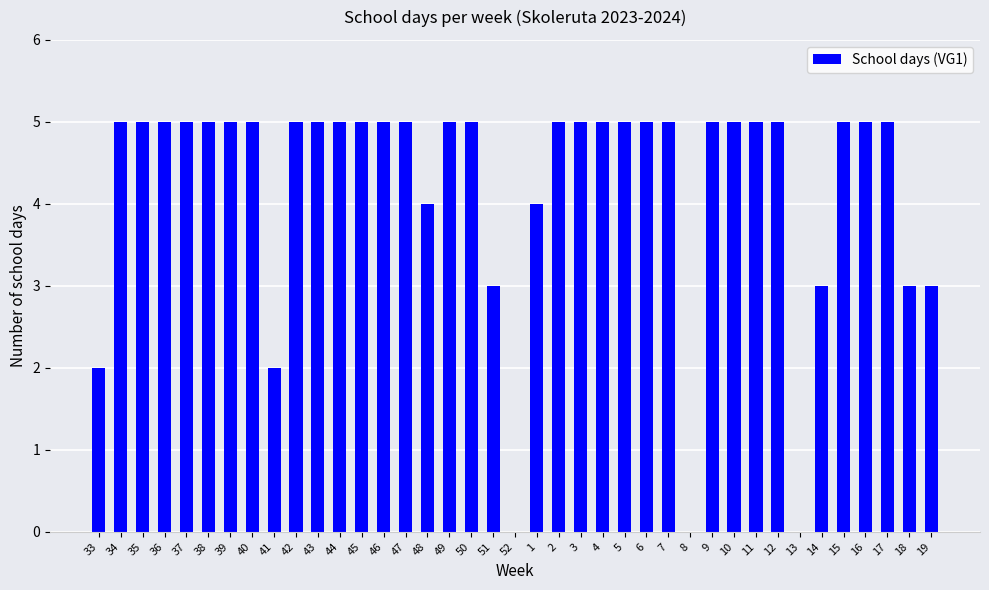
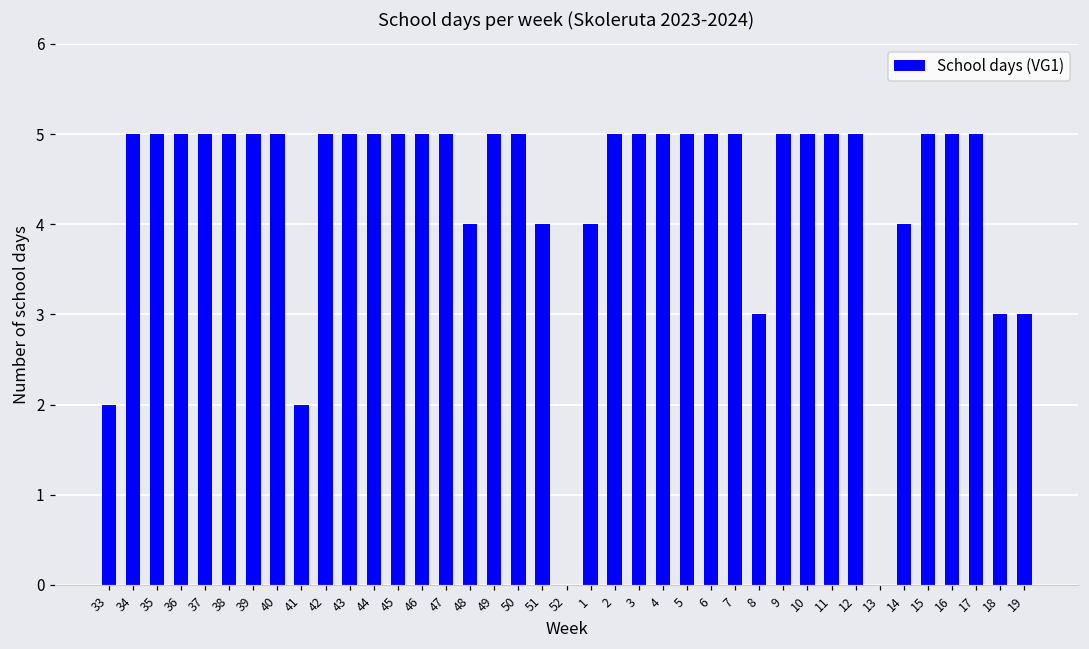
51: 3 -> 4
8: 0 -> 3
14: 3 -> 4
